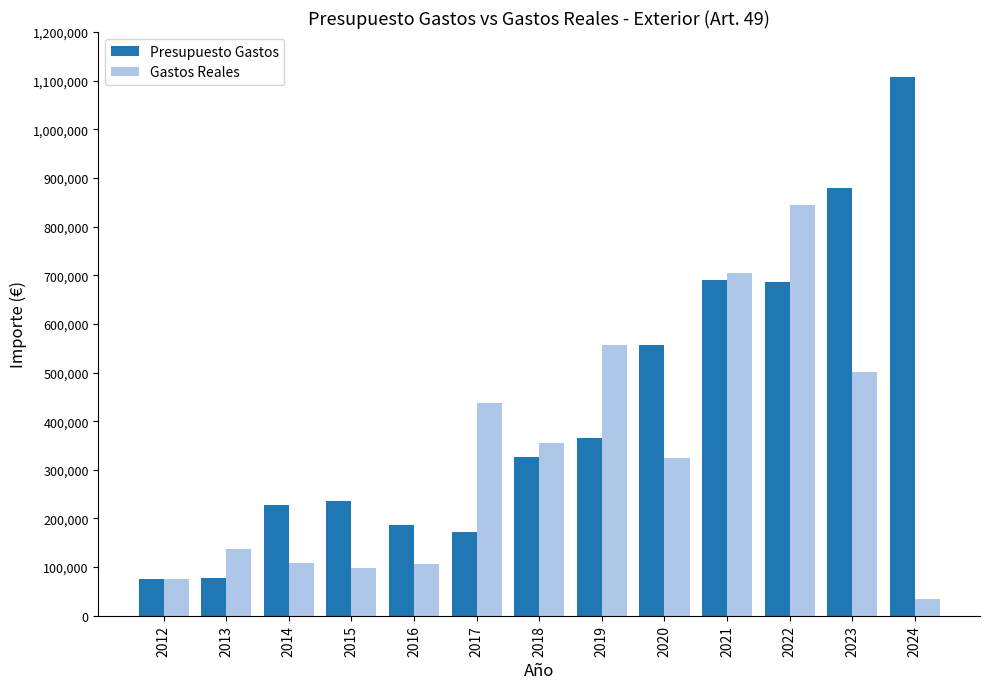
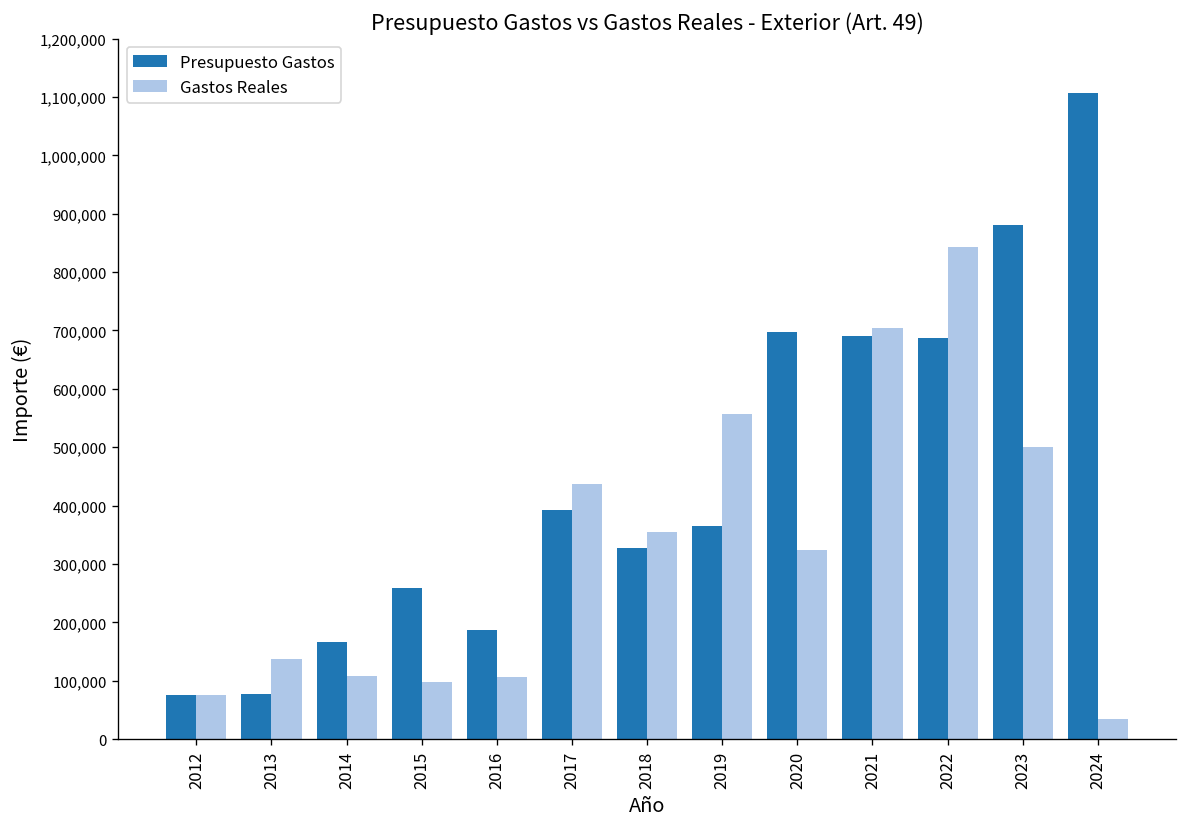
Presupuesto Gastos, 2014: 230,000 -> 170,000
Presupuesto Gastos, 2015: 240,000 -> 260,000
Presupuesto Gastos, 2017: 170,000 -> 390,000
Presupuesto Gastos, 2020: 560,000 -> 700,000
